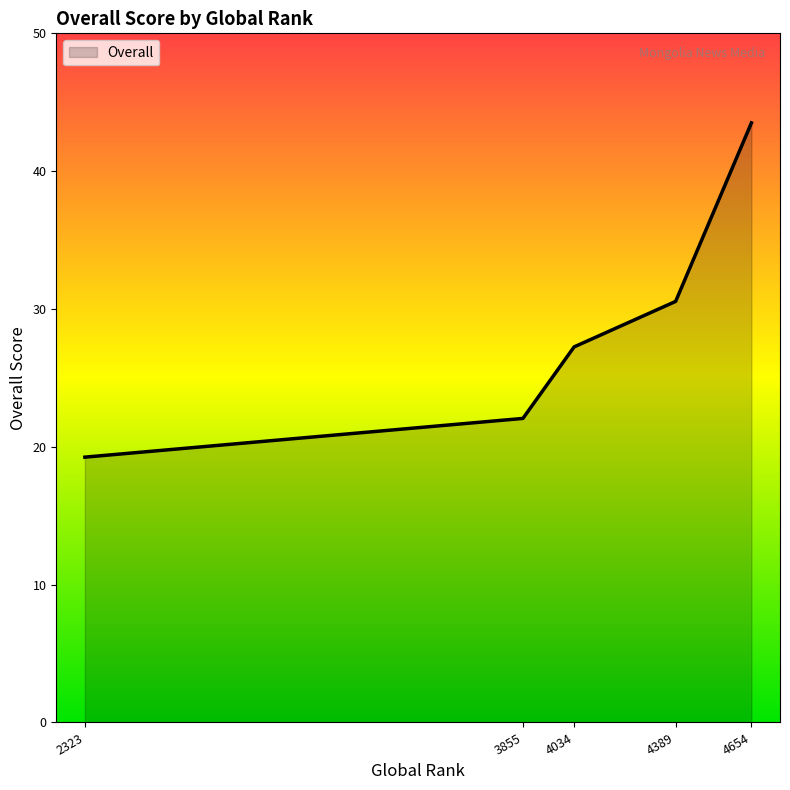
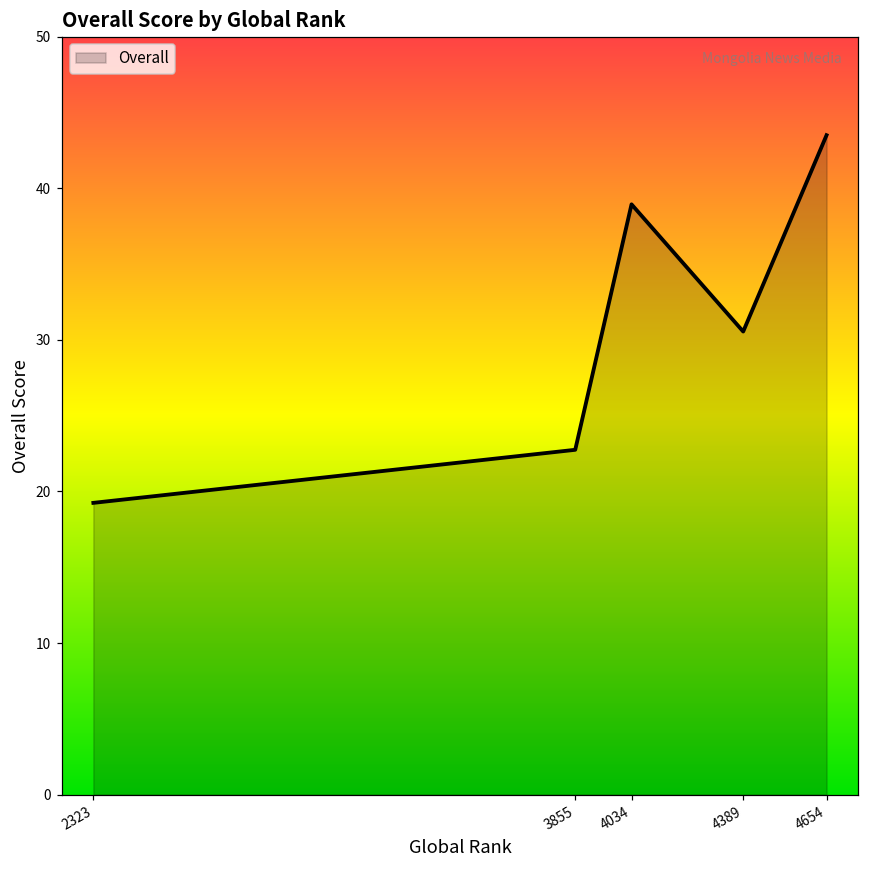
3855: 22.1 -> 22.8
4034: 27.3 -> 38.9
